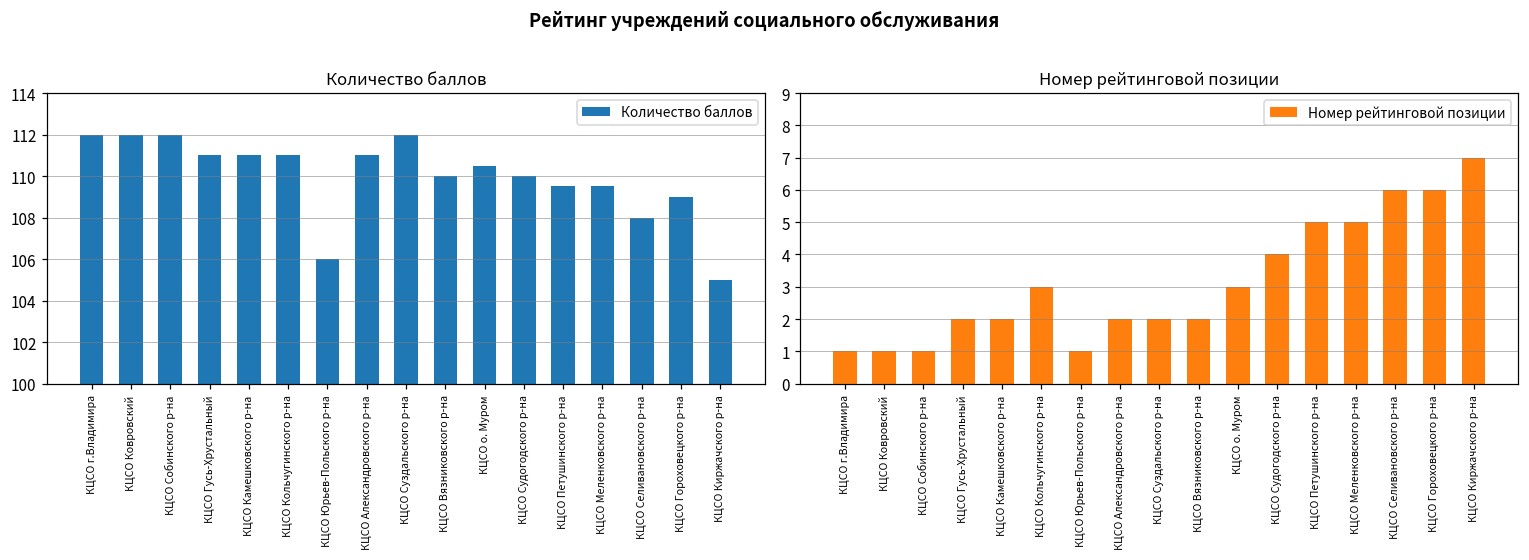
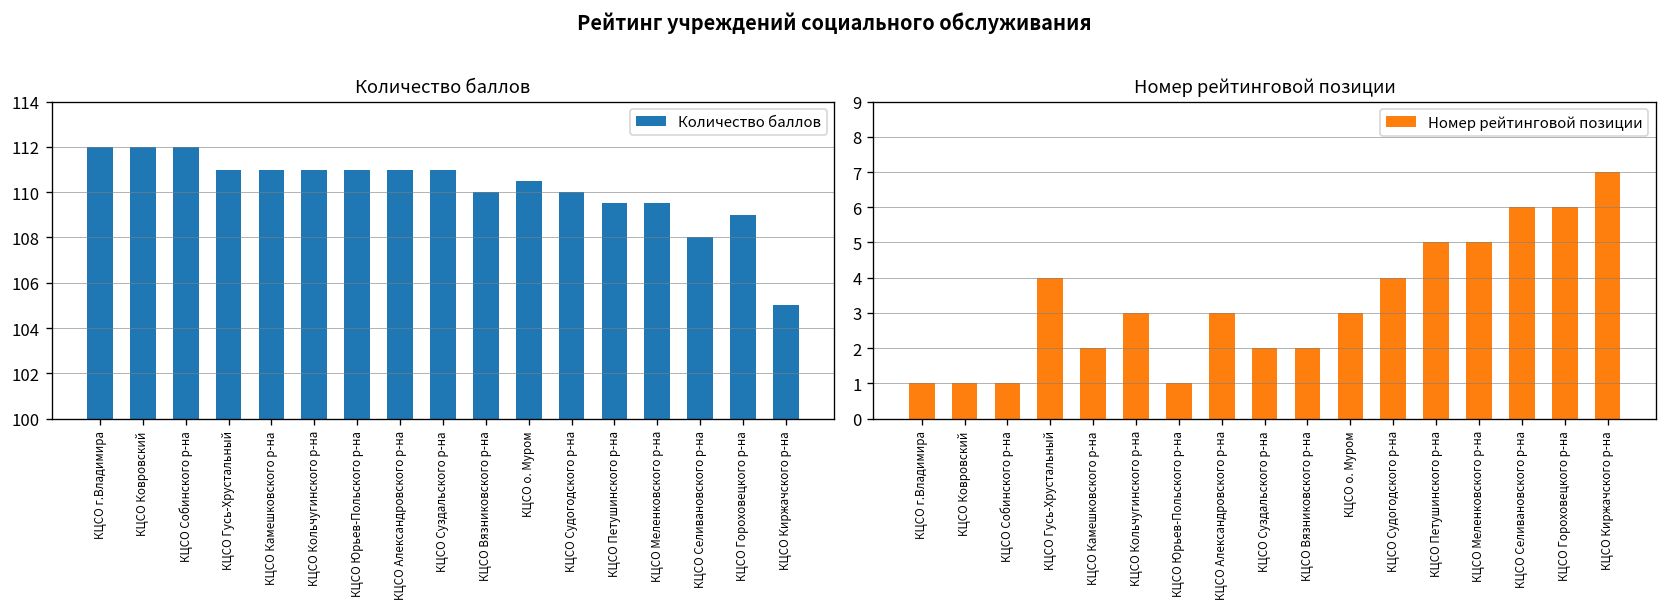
Количество баллов, КЦСО Юрьев-Польского р-на: 106 -> 111
Количество баллов, КЦСО Суздальского р-на: 112 -> 111
Номер рейтинговой позиции, КЦСО Гусь-Хрустальный: 2 -> 4
Номер рейтинговой позиции, КЦСО Александровского р-на: 2 -> 3
